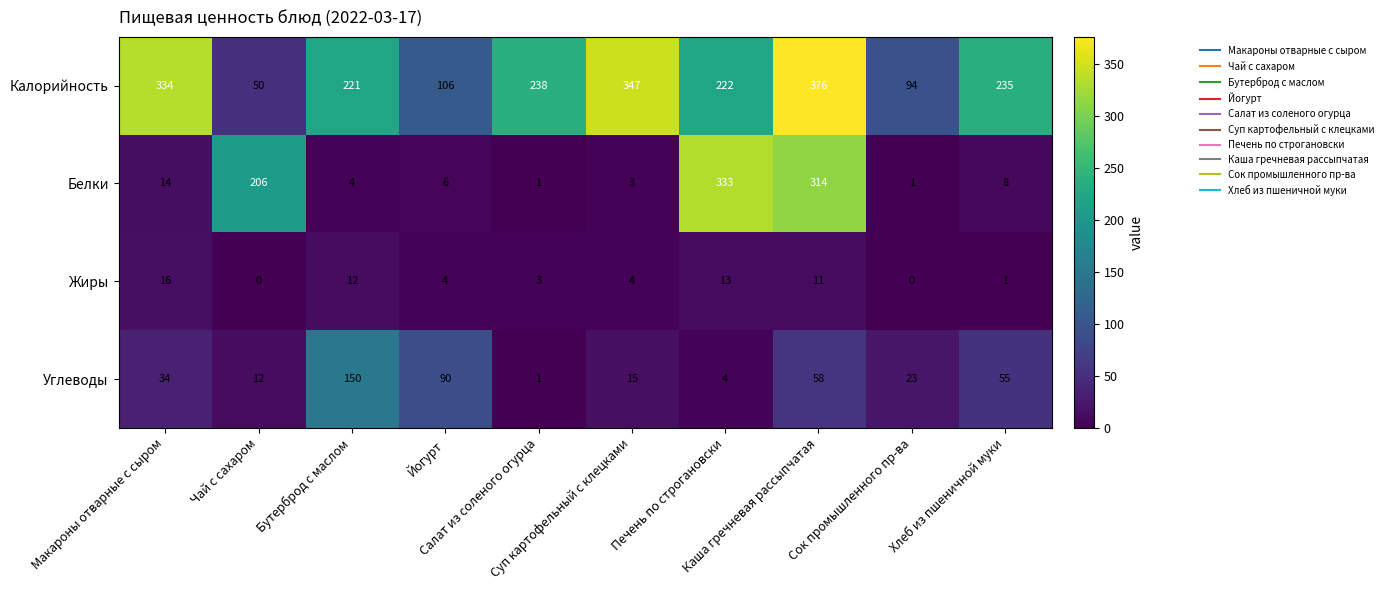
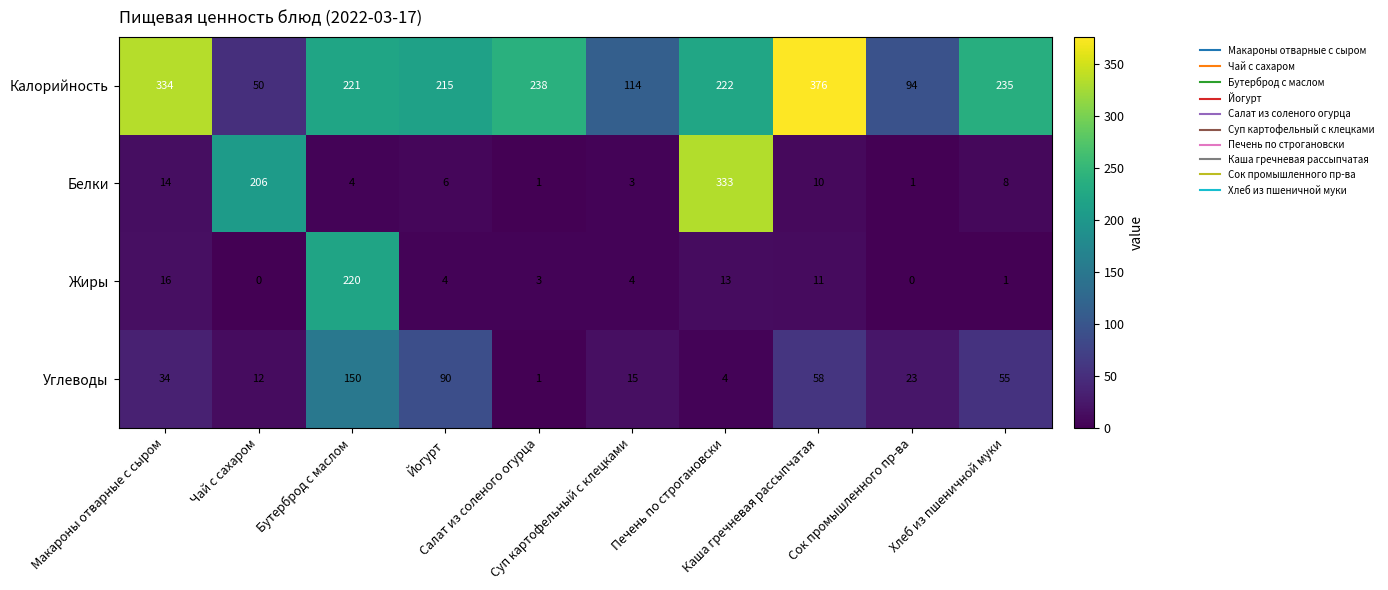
Калорийность, Йогурт: 106 -> 215
Калорийность, Суп картофельный с клецками: 347 -> 114
Белки, Каша гречневая рассыпчатая: 314 -> 10
Жиры, Бутерброд с маслом: 12 -> 220
